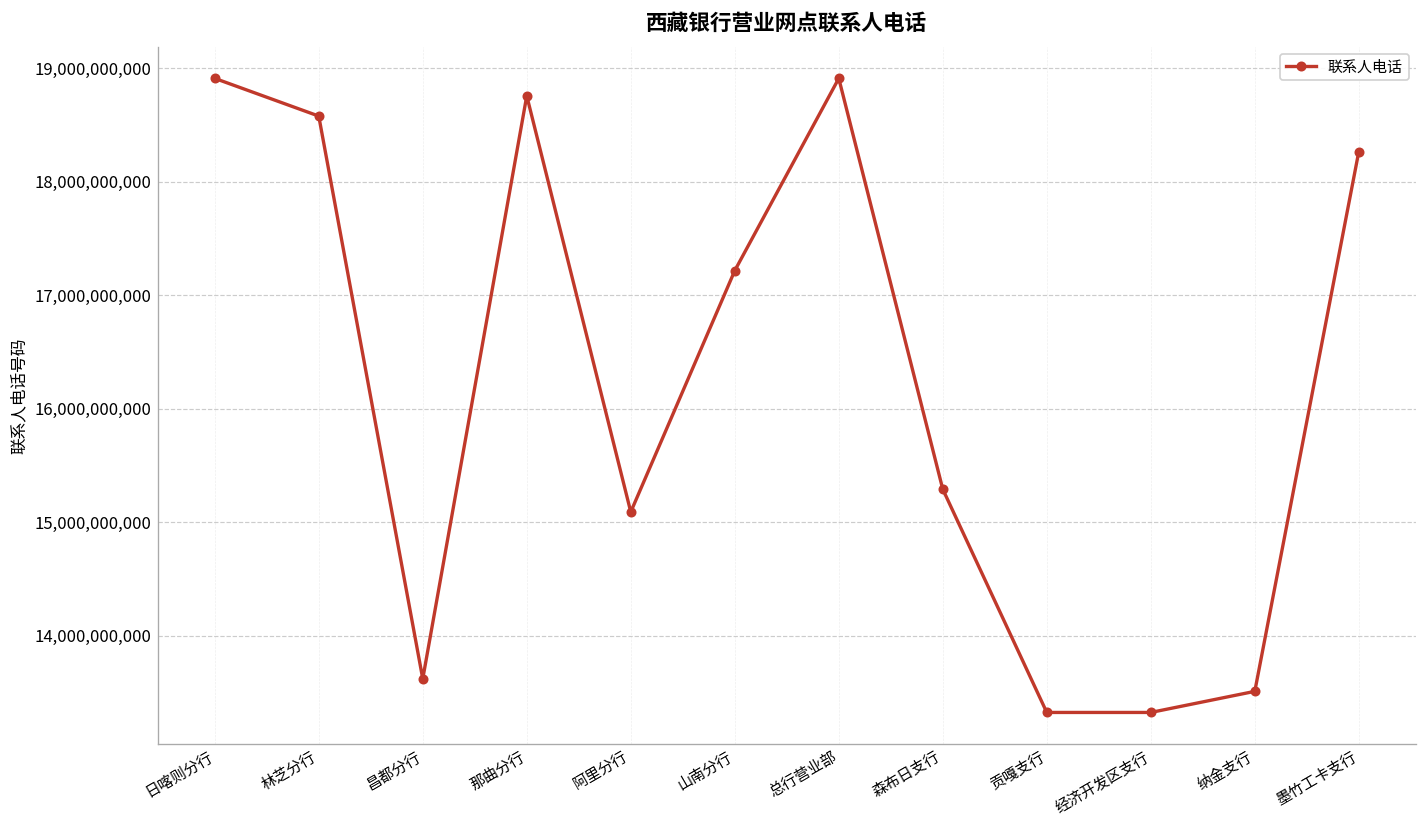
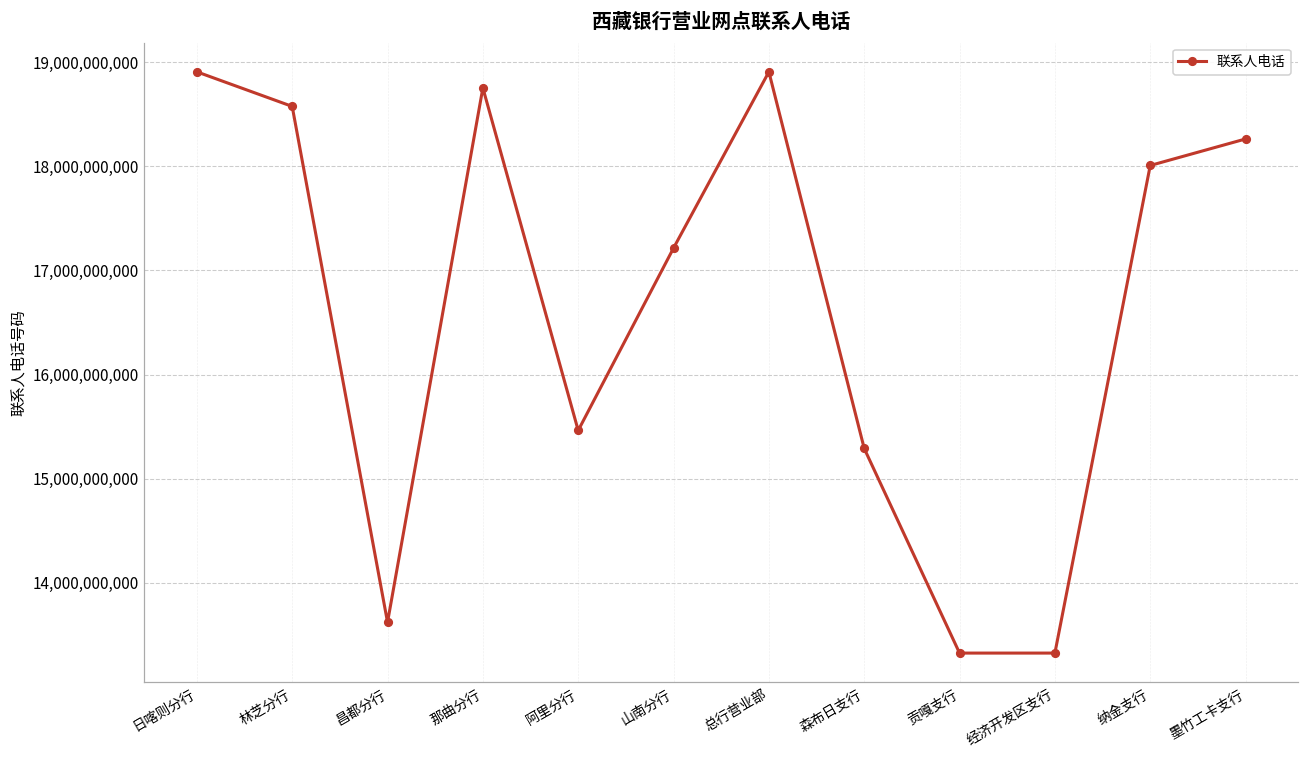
阿里分行: 15,100,000,000 -> 15,500,000,000
纳金支行: 13,500,000,000 -> 18,000,000,000
